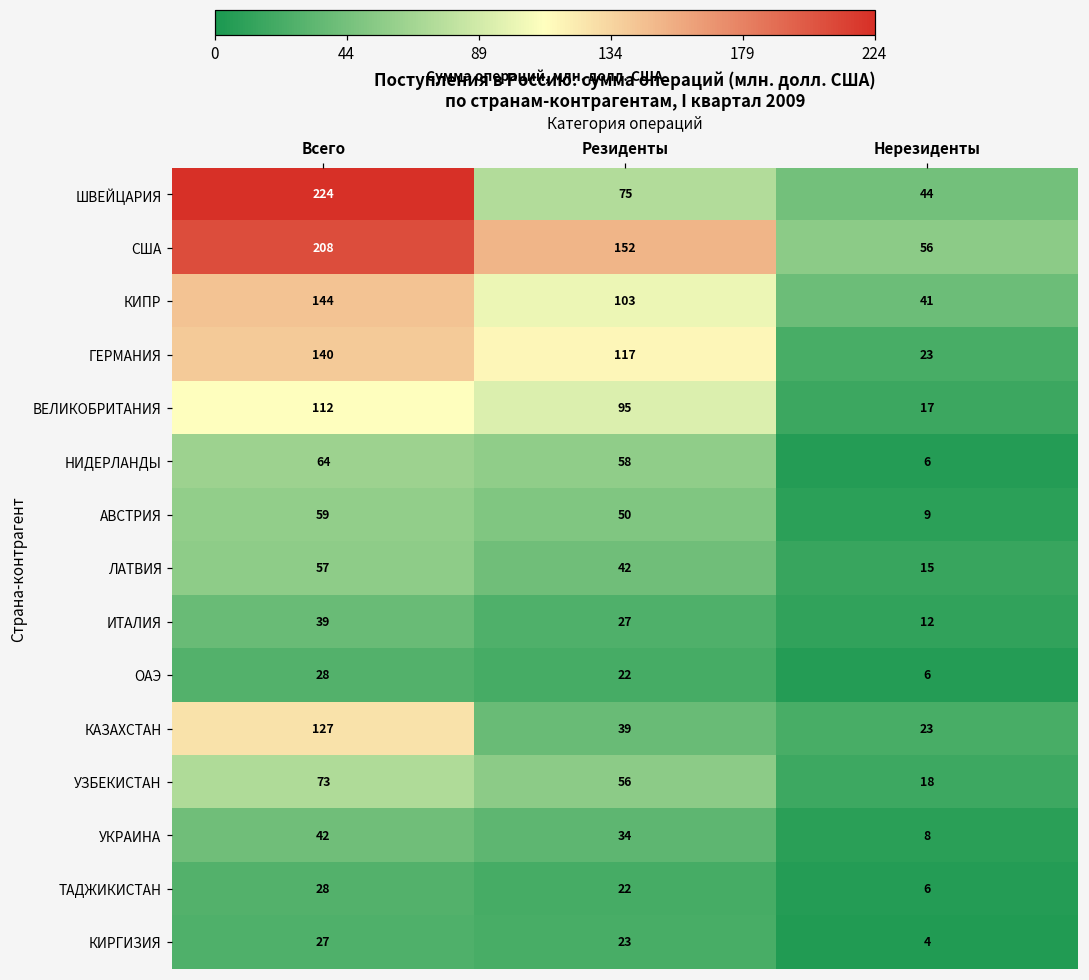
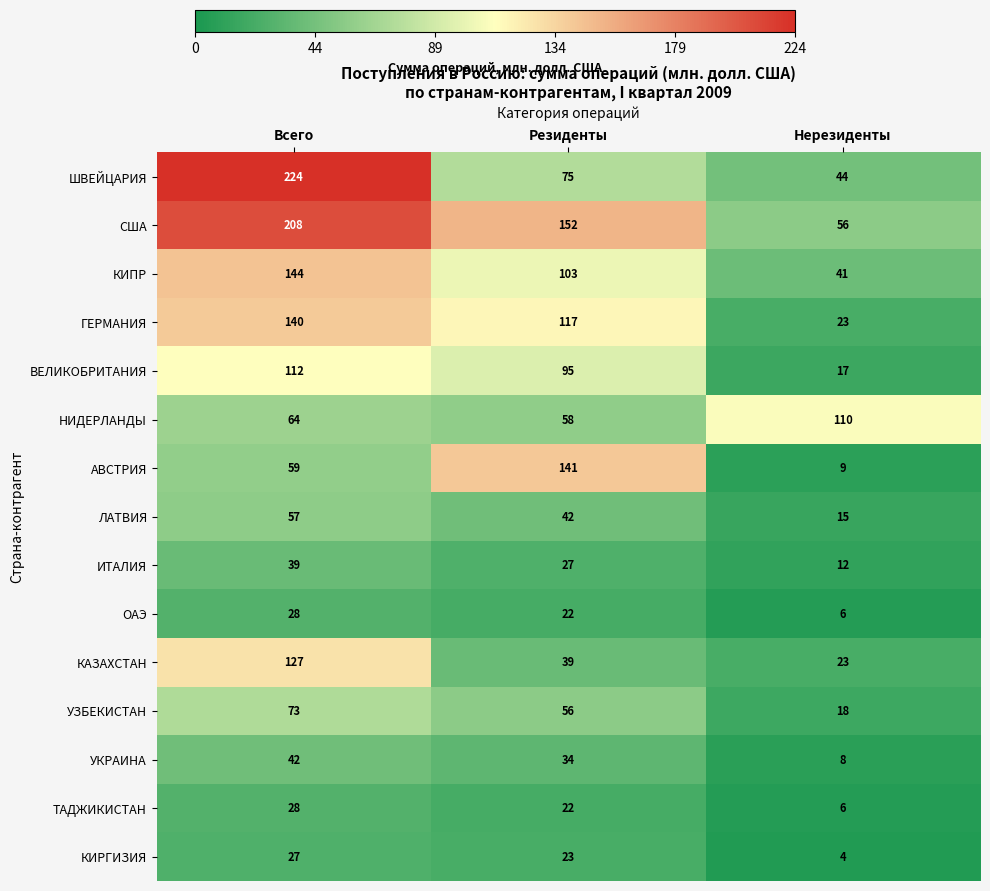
НИДЕРЛАНДЫ, Нерезиденты: 6 -> 110
АВСТРИЯ, Резиденты: 50 -> 141
